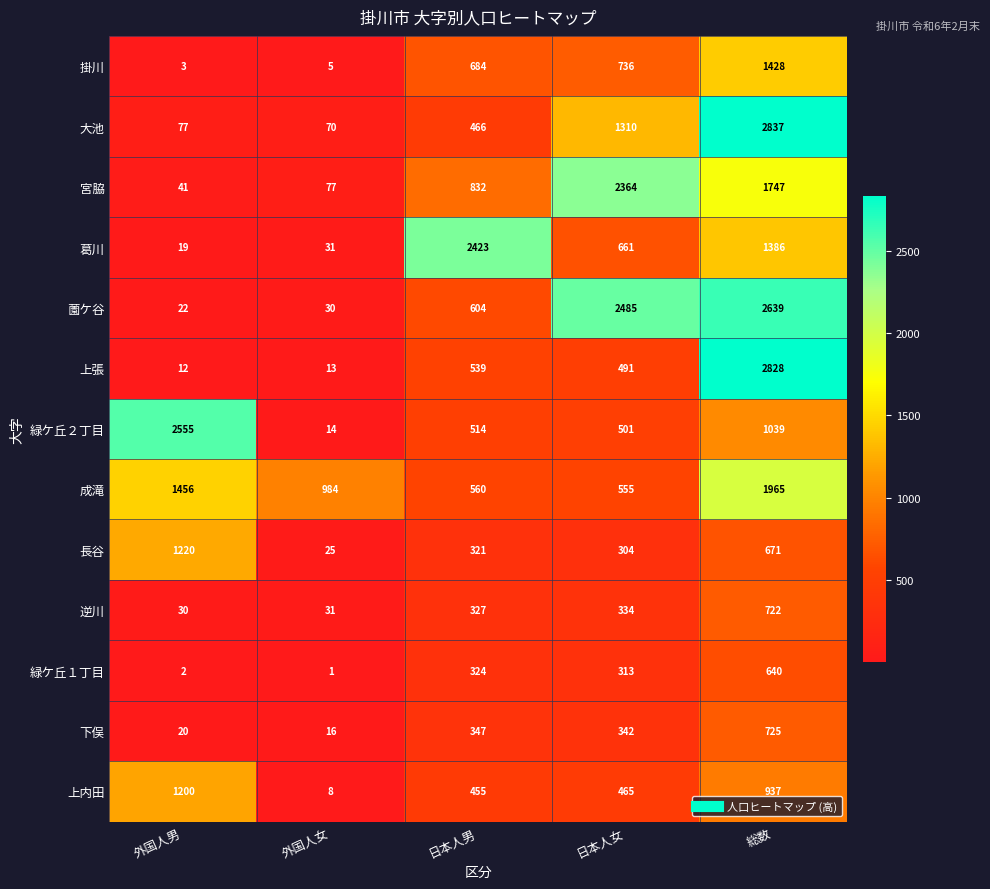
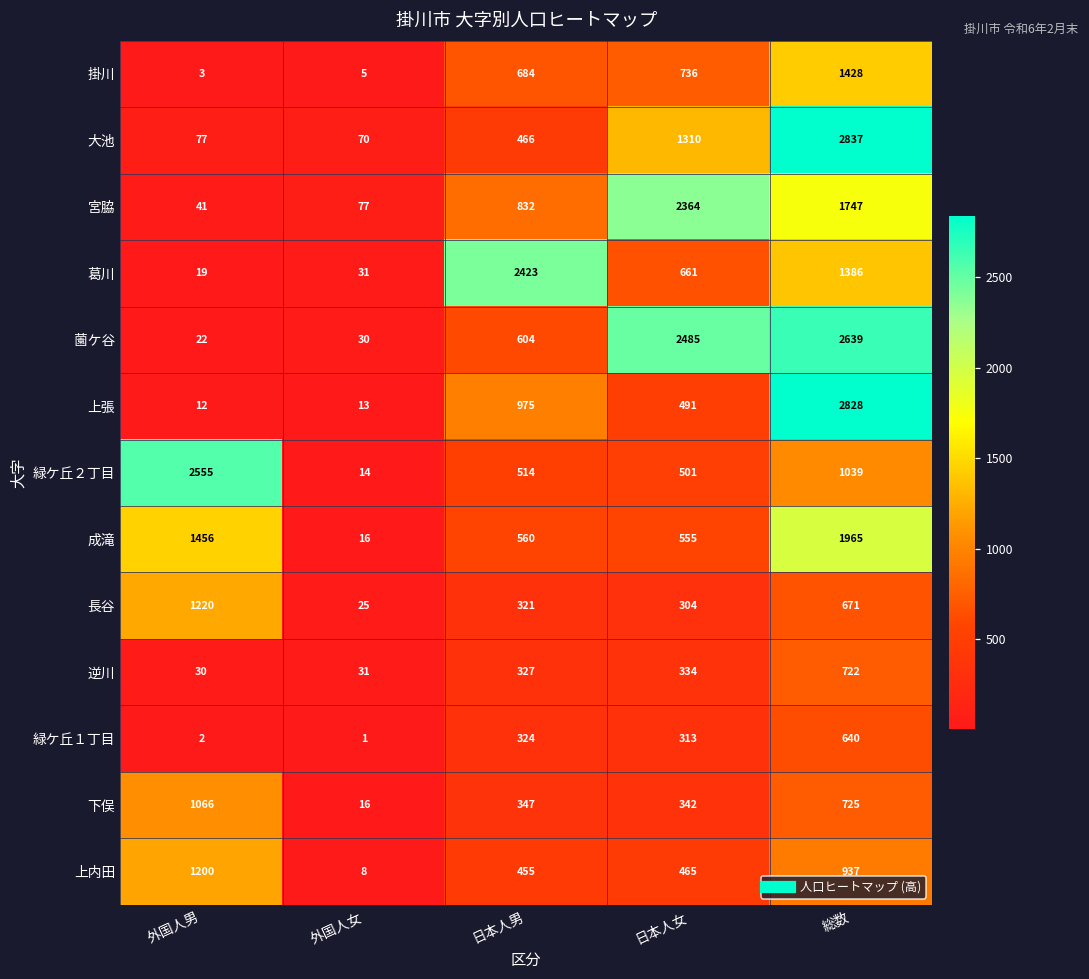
上張, 日本人男: 539 -> 975
成滝, 外国人女: 984 -> 16
下俣, 外国人男: 20 -> 1066
